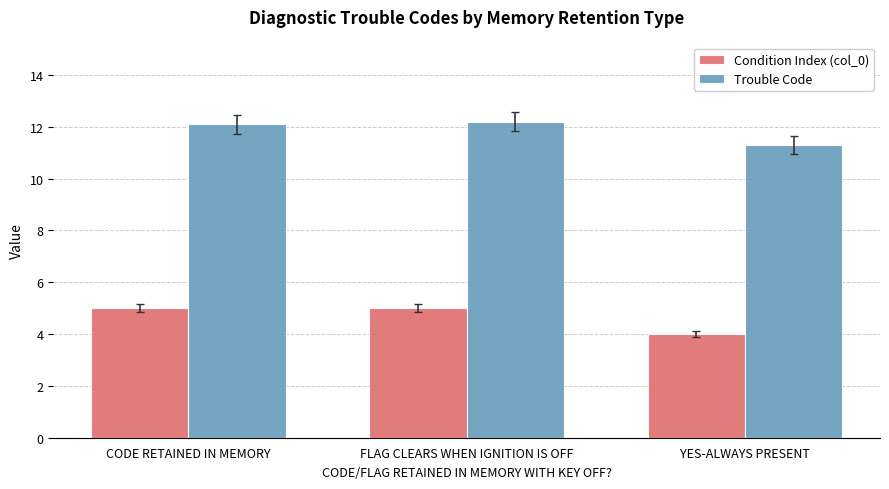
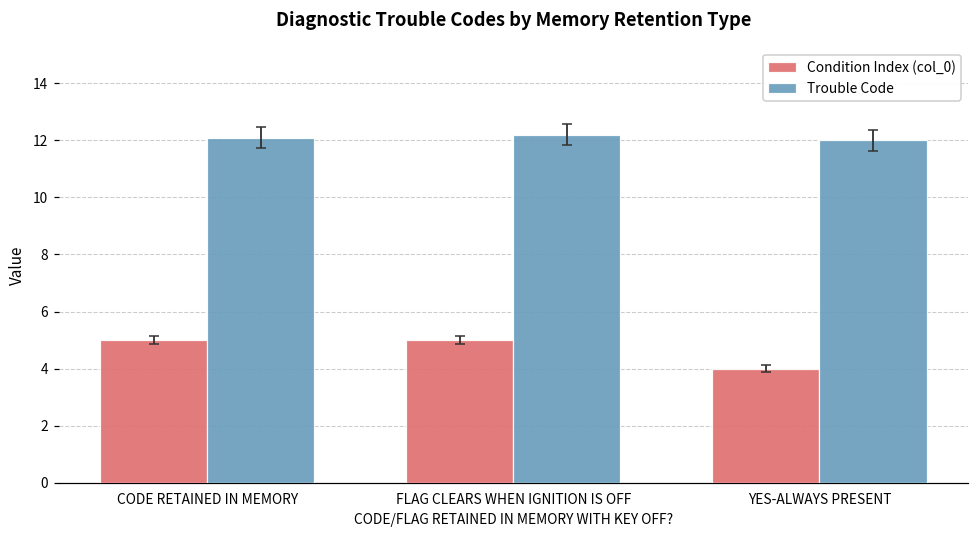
Trouble Code, YES-ALWAYS PRESENT: 11.3 -> 12.0
